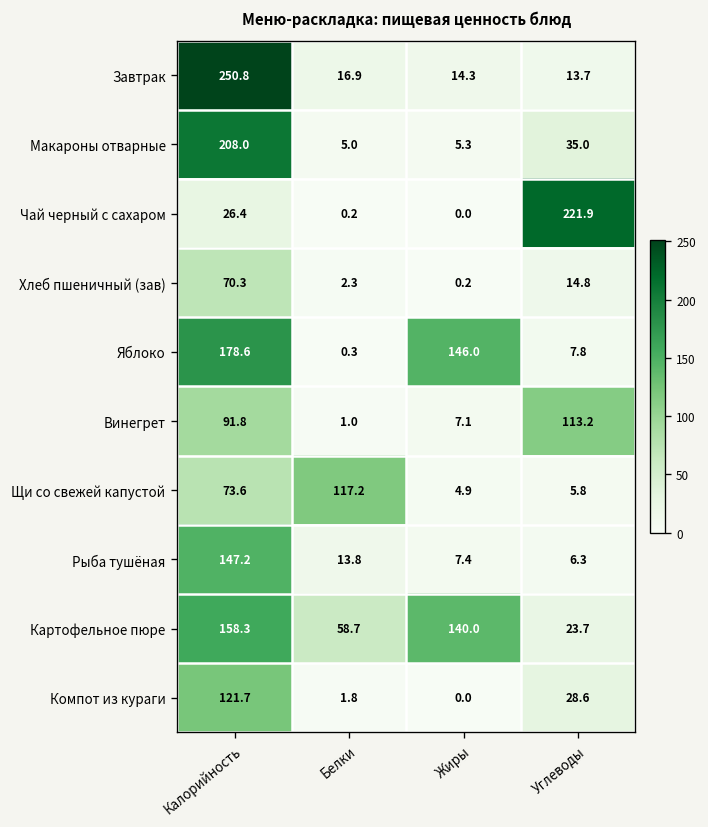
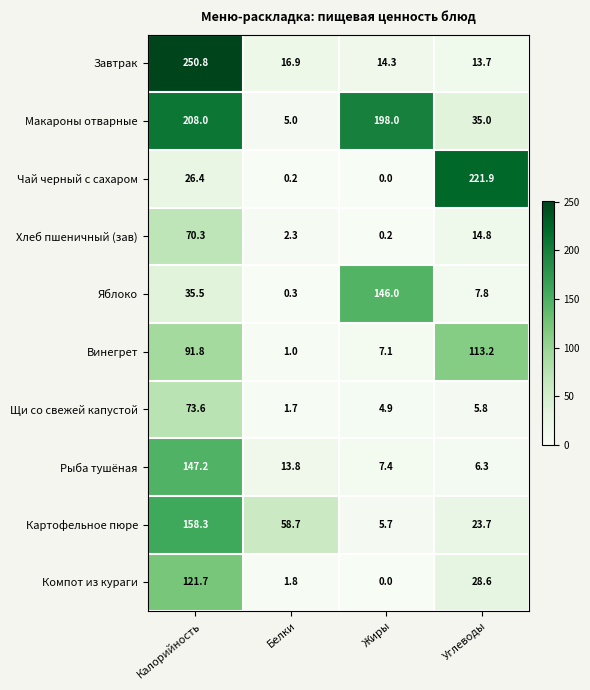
Макароны отварные, Жиры: 5.3 -> 198.0
Яблоко, Калорийность: 178.6 -> 35.5
Щи со свежей капустой, Белки: 117.2 -> 1.7
Картофельное пюре, Жиры: 140.0 -> 5.7
